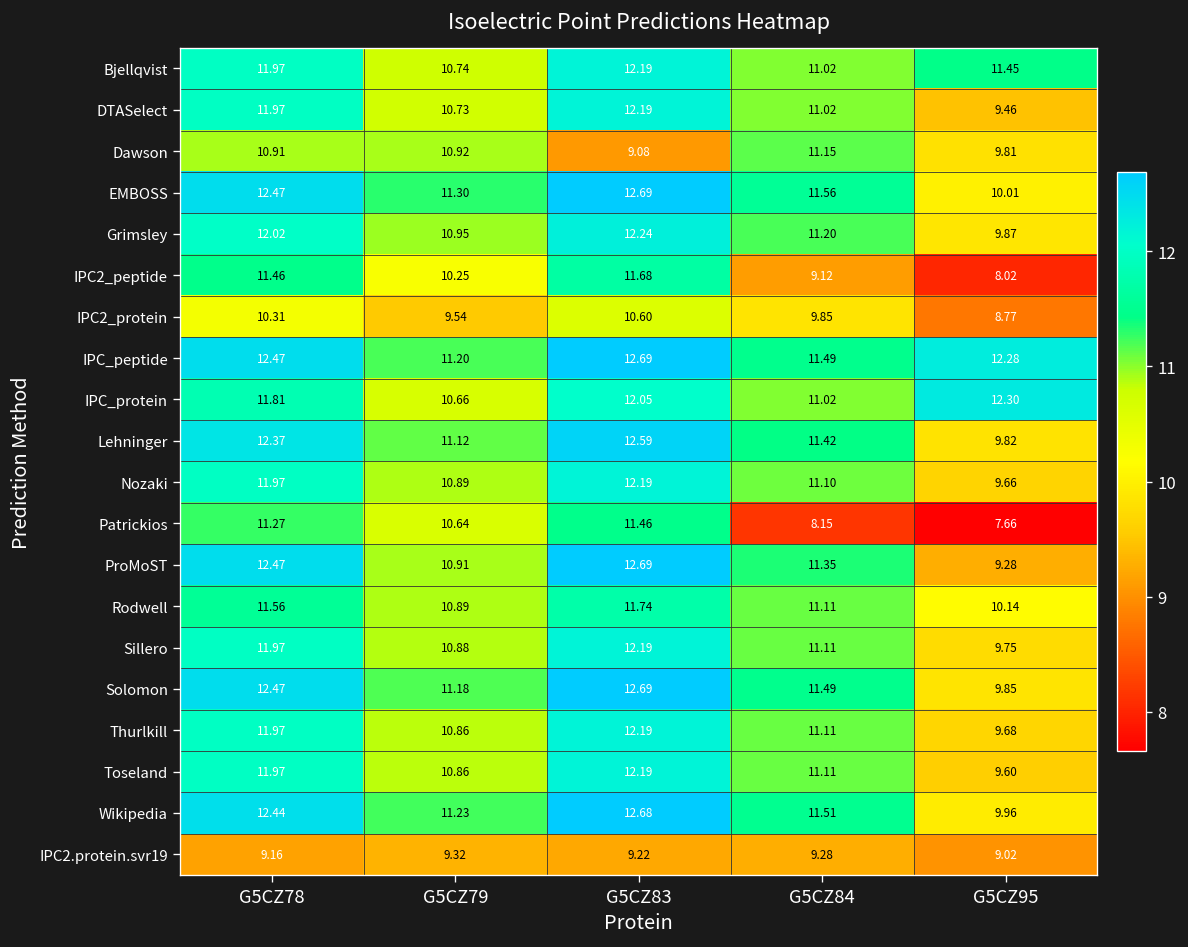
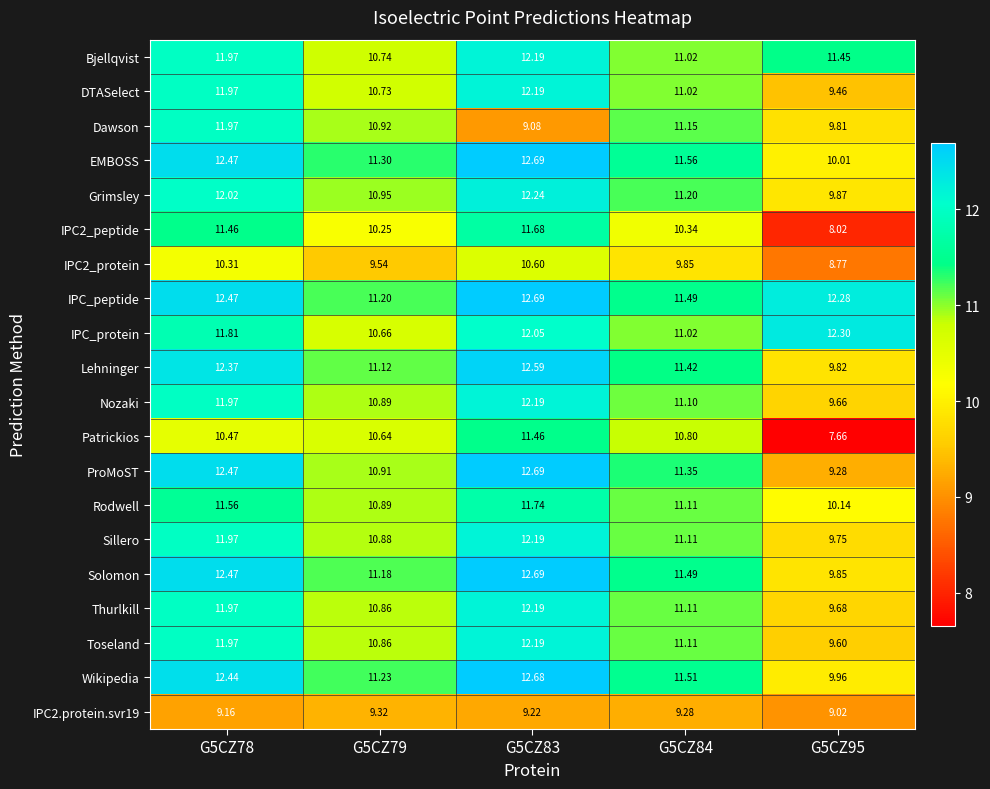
Dawson, G5CZ78: 10.91 -> 11.97
IPC2_peptide, G5CZ84: 9.12 -> 10.34
Patrickios, G5CZ78: 11.27 -> 10.47
Patrickios, G5CZ84: 8.15 -> 10.80
